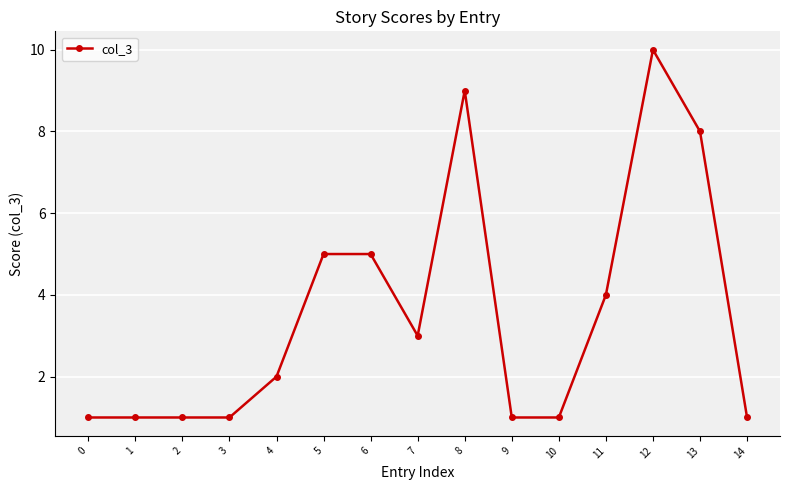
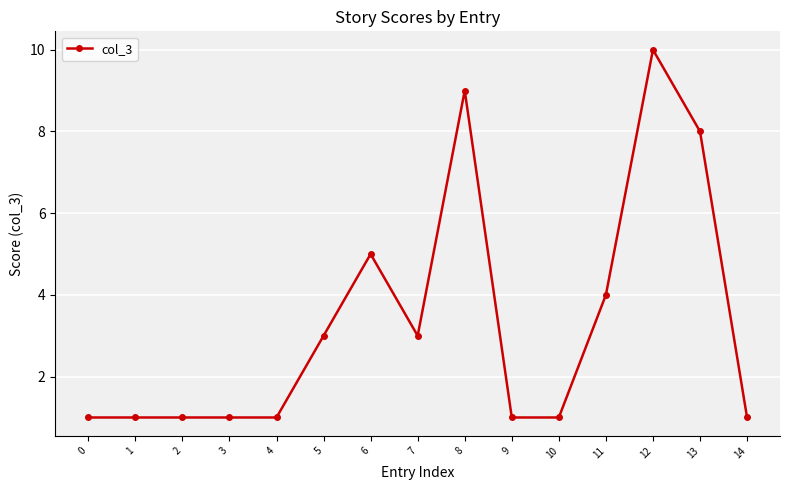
4: 2 -> 1
5: 5 -> 3
